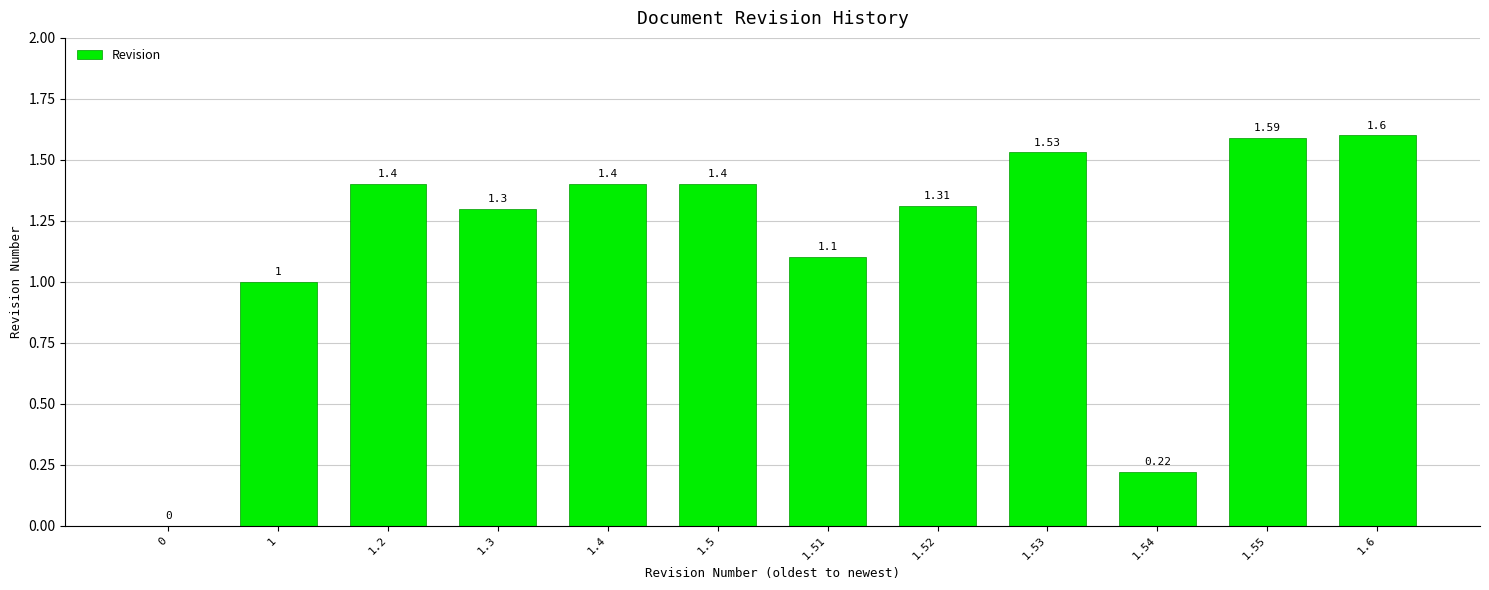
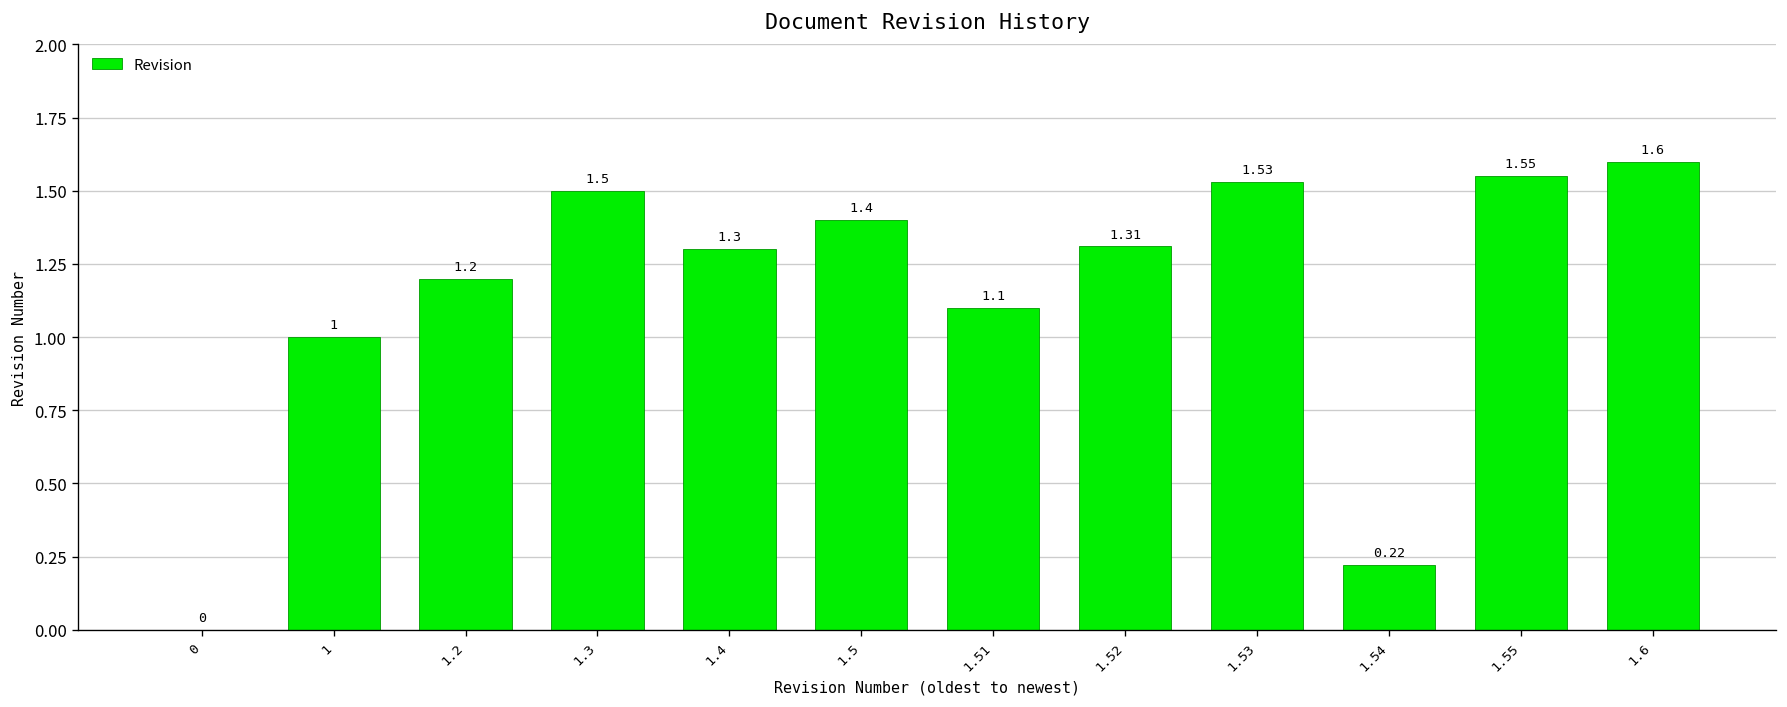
1.2: 1.4 -> 1.2
1.3: 1.3 -> 1.5
1.4: 1.4 -> 1.3
1.55: 1.59 -> 1.55
